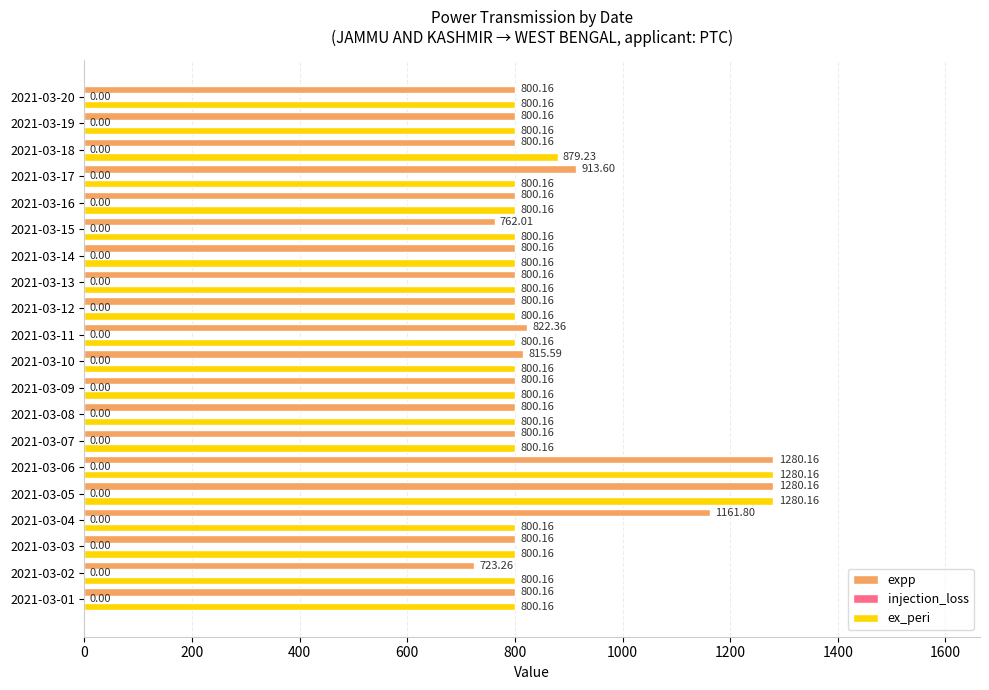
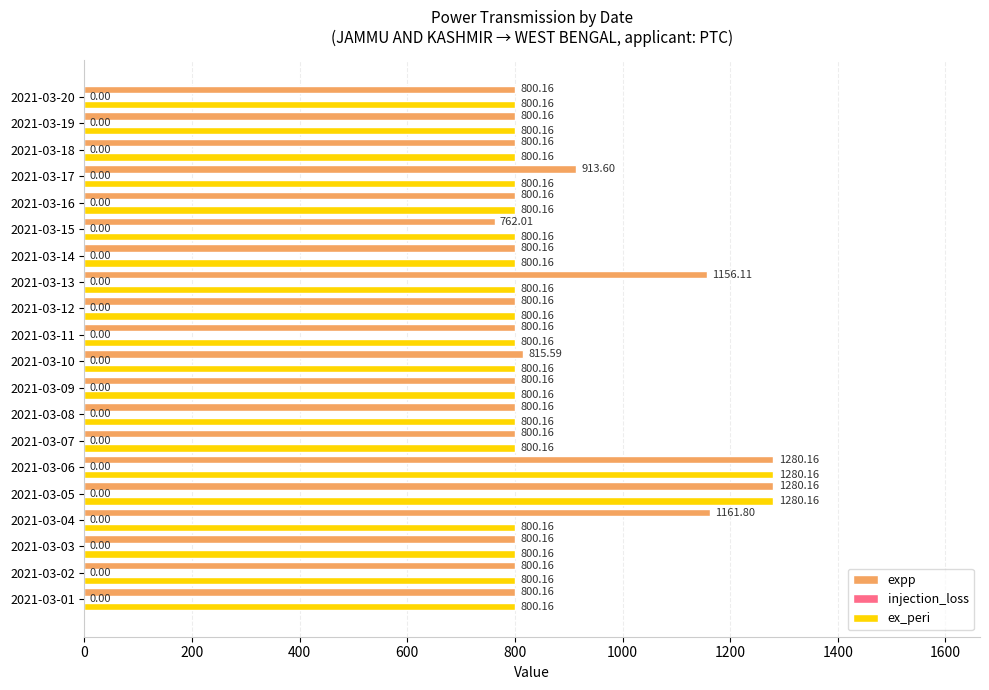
ex_peri, 2021-03-18: 879.23 -> 800.16
expp, 2021-03-13: 800.16 -> 1156.11
expp, 2021-03-11: 822.36 -> 800.16
expp, 2021-03-02: 723.26 -> 800.16
